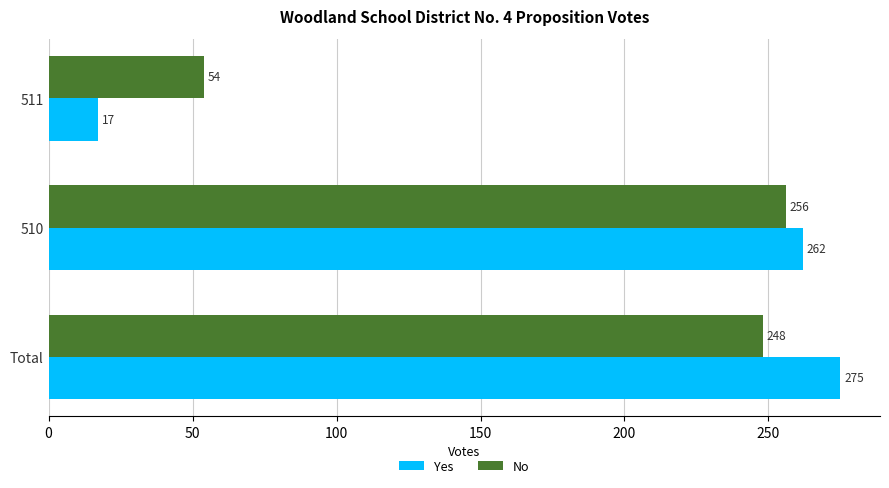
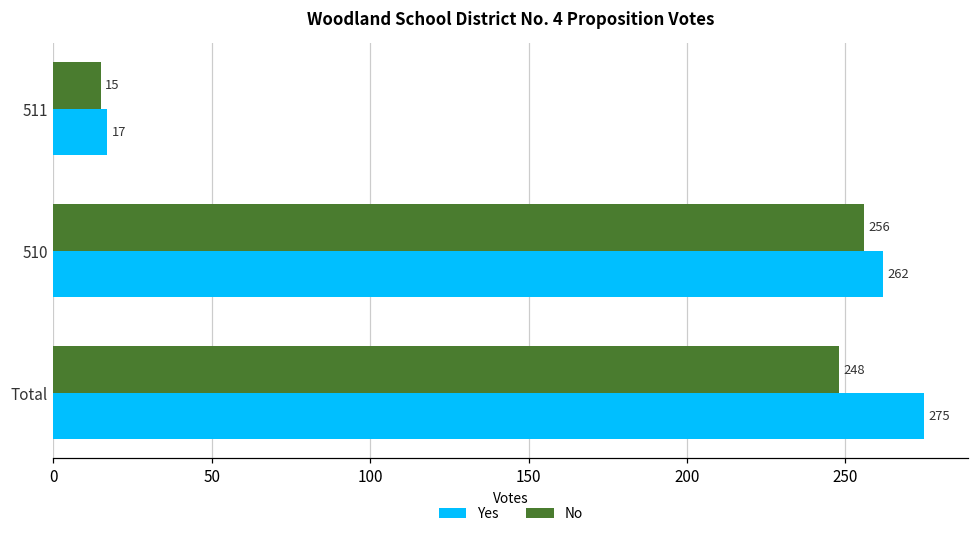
No, 511: 54 -> 15
